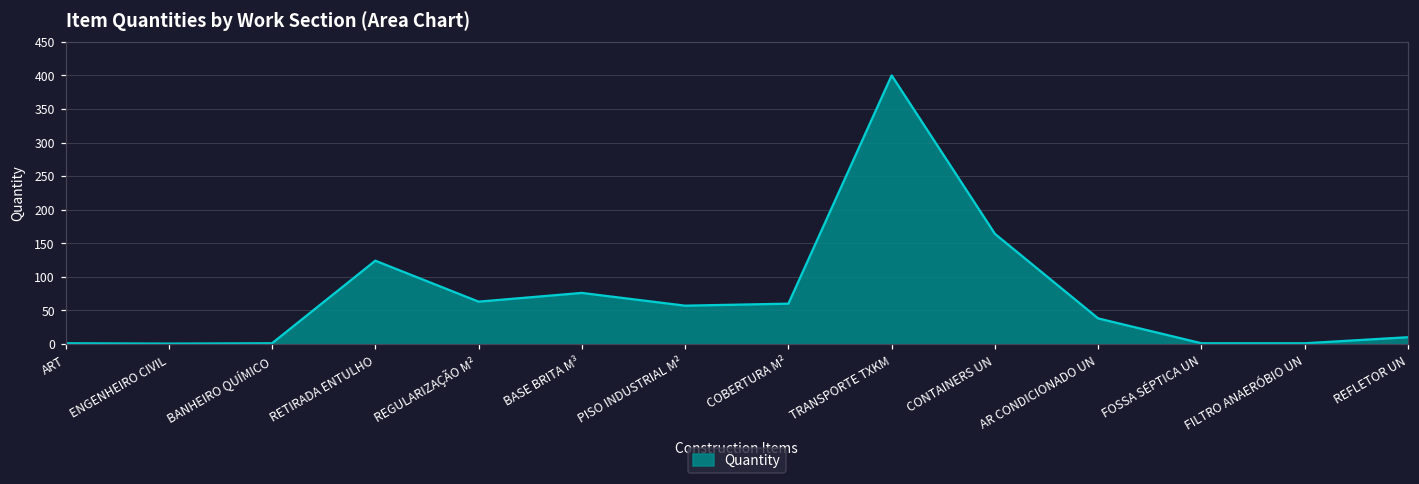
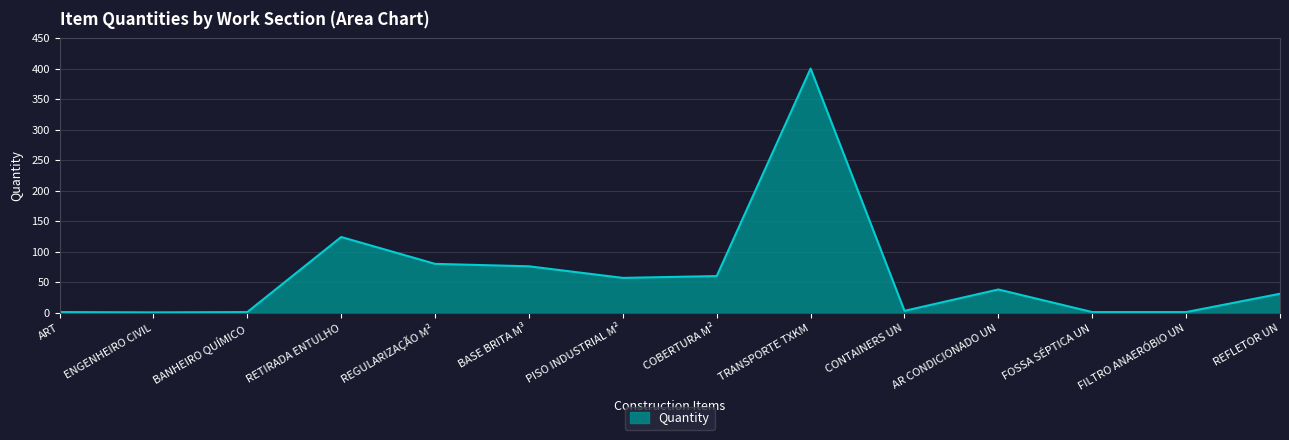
REGULARIZAÇÃO M²: 60 -> 80
CONTAINERS UN: 160 -> 0
REFLETOR UN: 10 -> 30
